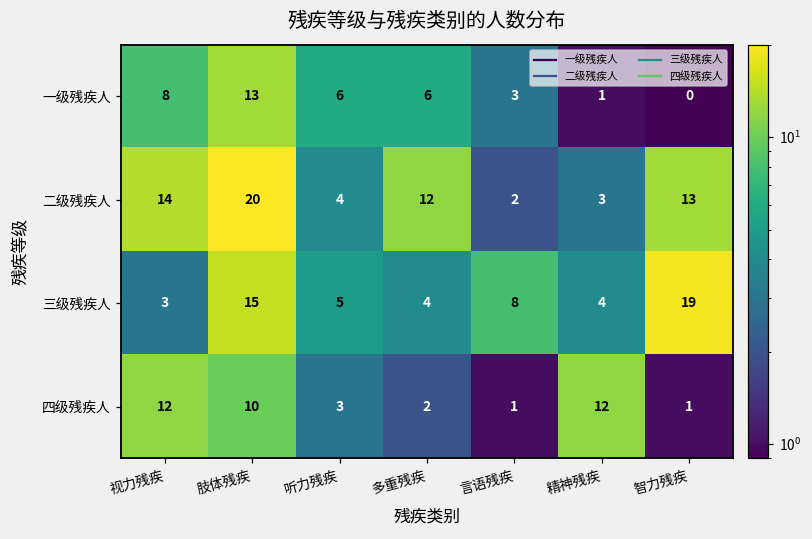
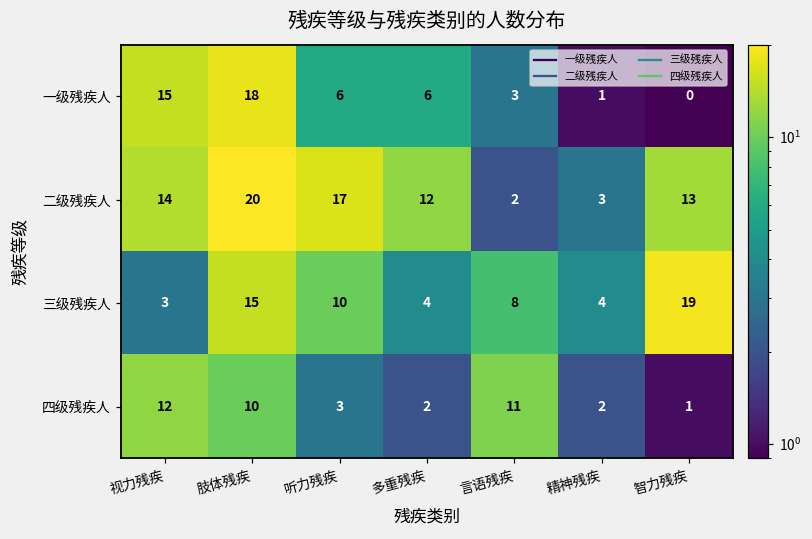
一级残疾人, 视力残疾: 8 -> 15
一级残疾人, 肢体残疾: 13 -> 18
二级残疾人, 听力残疾: 4 -> 17
三级残疾人, 听力残疾: 5 -> 10
四级残疾人, 言语残疾: 1 -> 11
四级残疾人, 精神残疾: 12 -> 2
